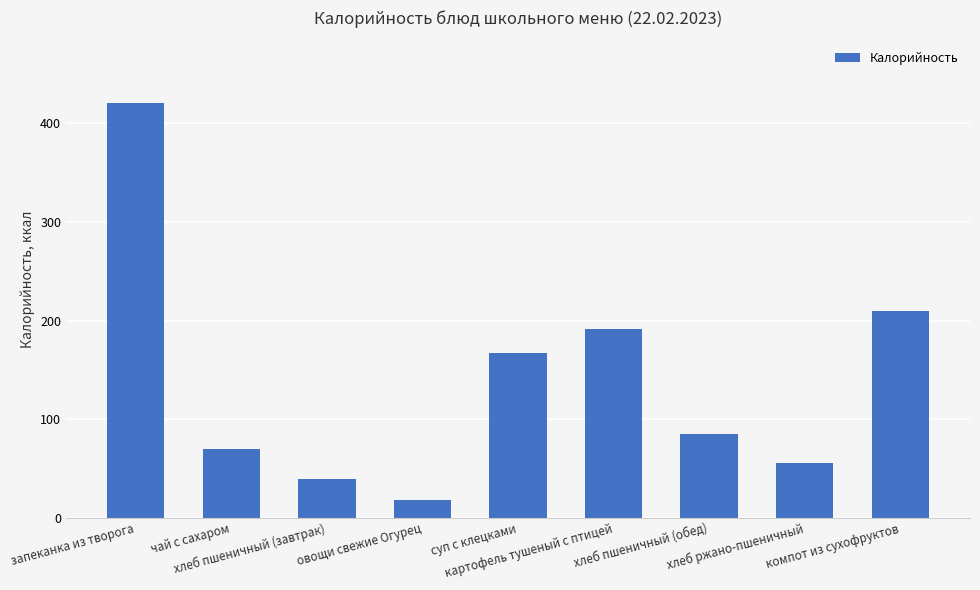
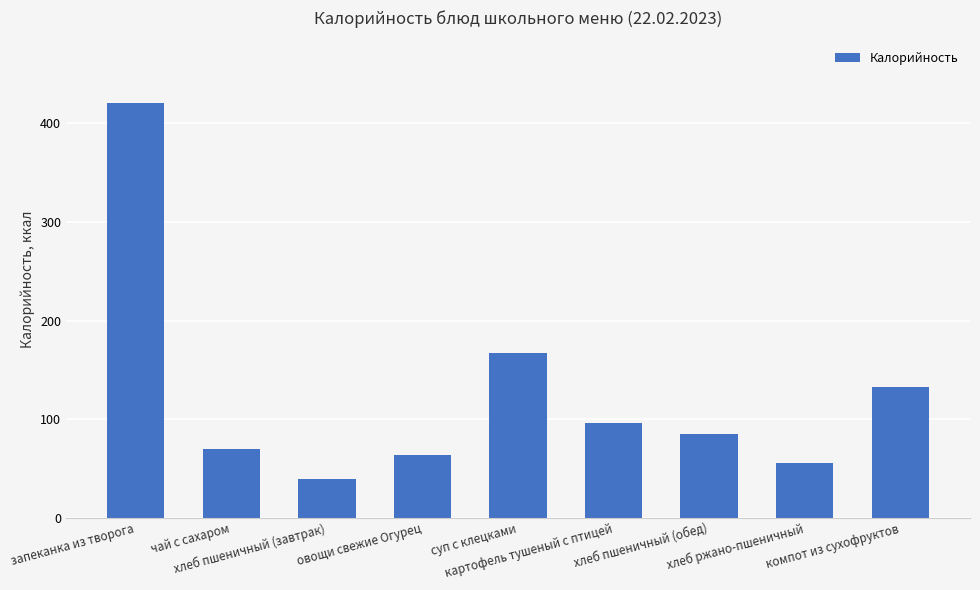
овощи свежие Огурец: 20 -> 60
картофель тушеный с птицей: 190 -> 100
компот из сухофруктов: 210 -> 130
